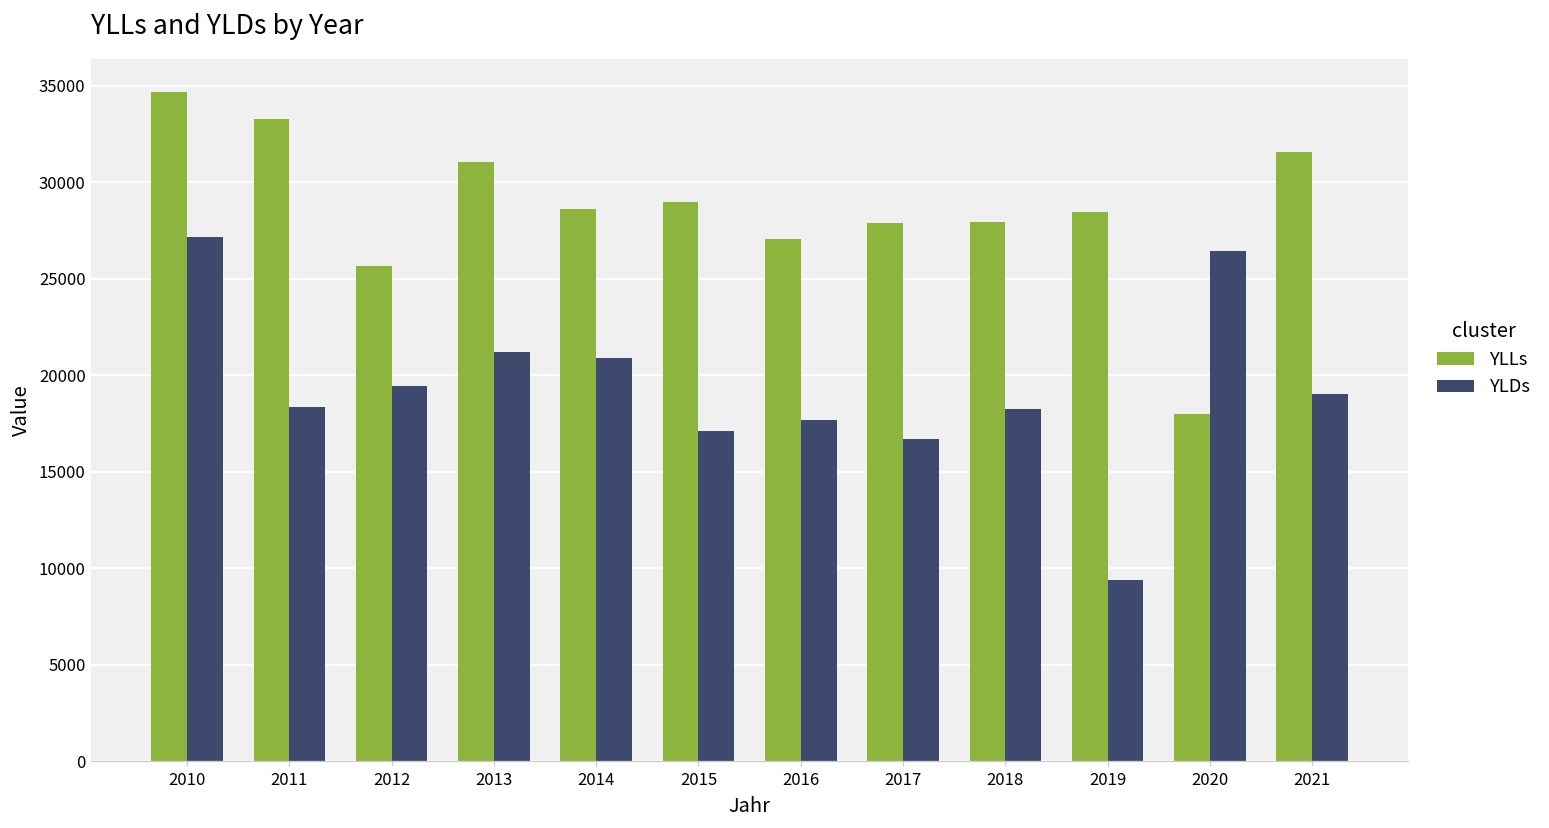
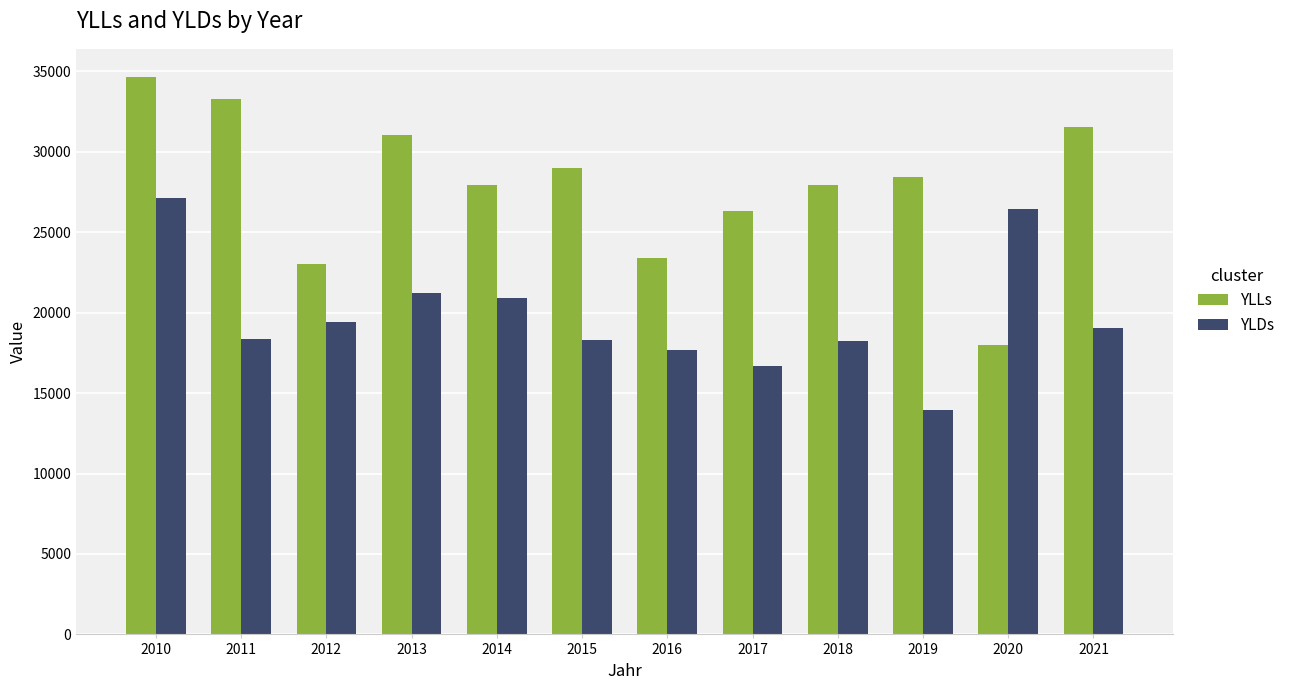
YLLs, 2012: 25600 -> 23100
YLLs, 2014: 28600 -> 27900
YLDs, 2015: 17100 -> 18300
YLLs, 2016: 27100 -> 23400
YLLs, 2017: 27900 -> 26400
YLDs, 2019: 9400 -> 14000
